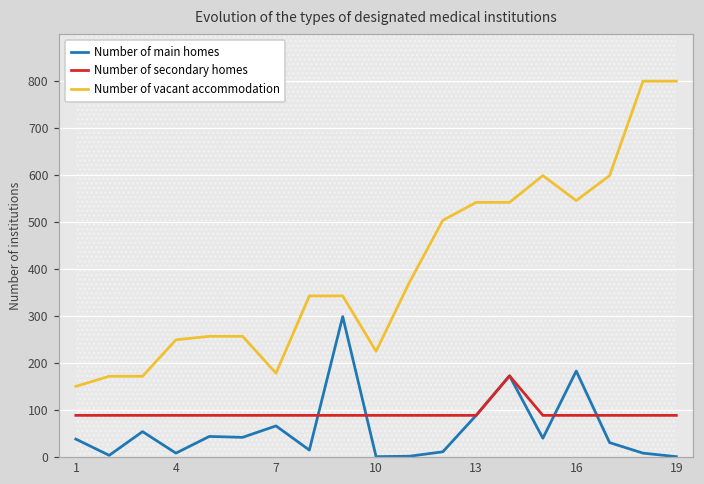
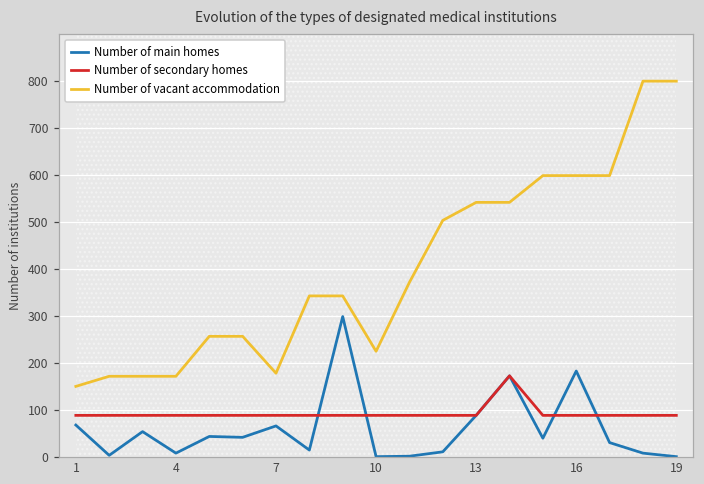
Number of main homes, 1: 40 -> 70
Number of vacant accommodation, 4: 250 -> 170
Number of vacant accommodation, 16: 550 -> 600
